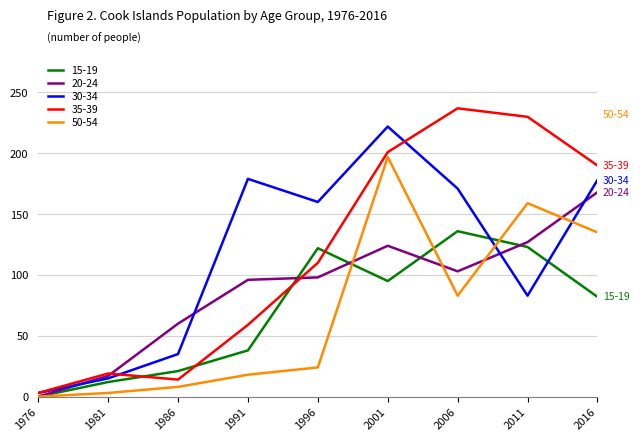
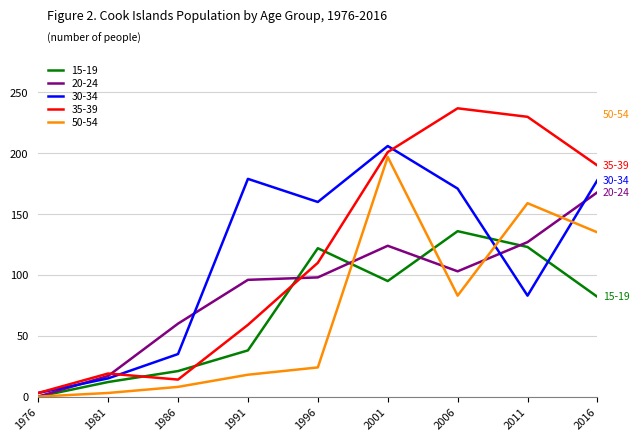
30-34, 2001: 222 -> 206
